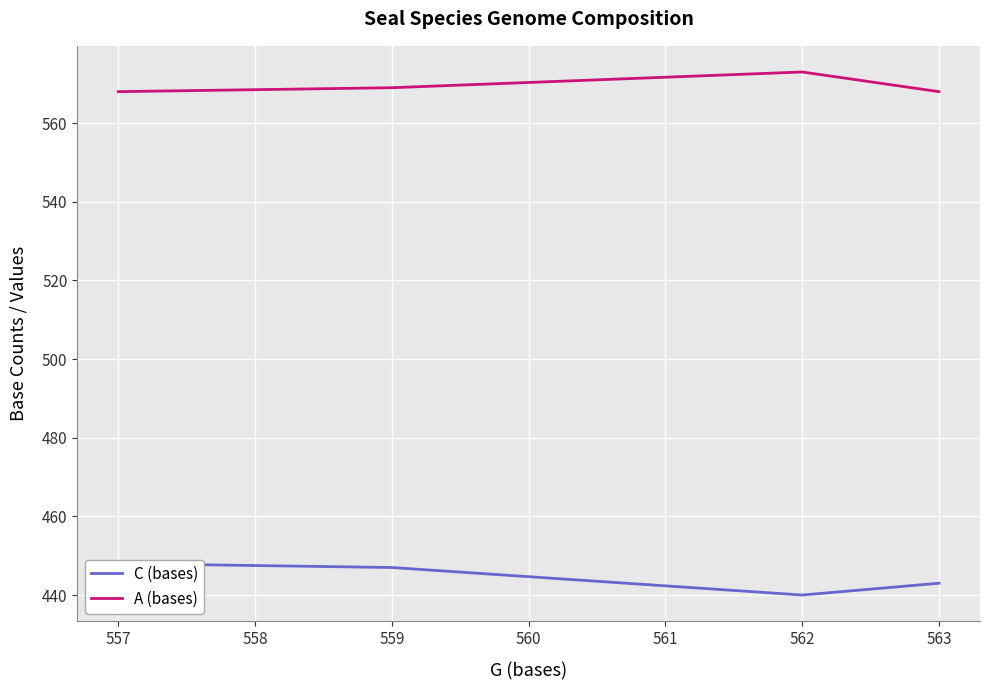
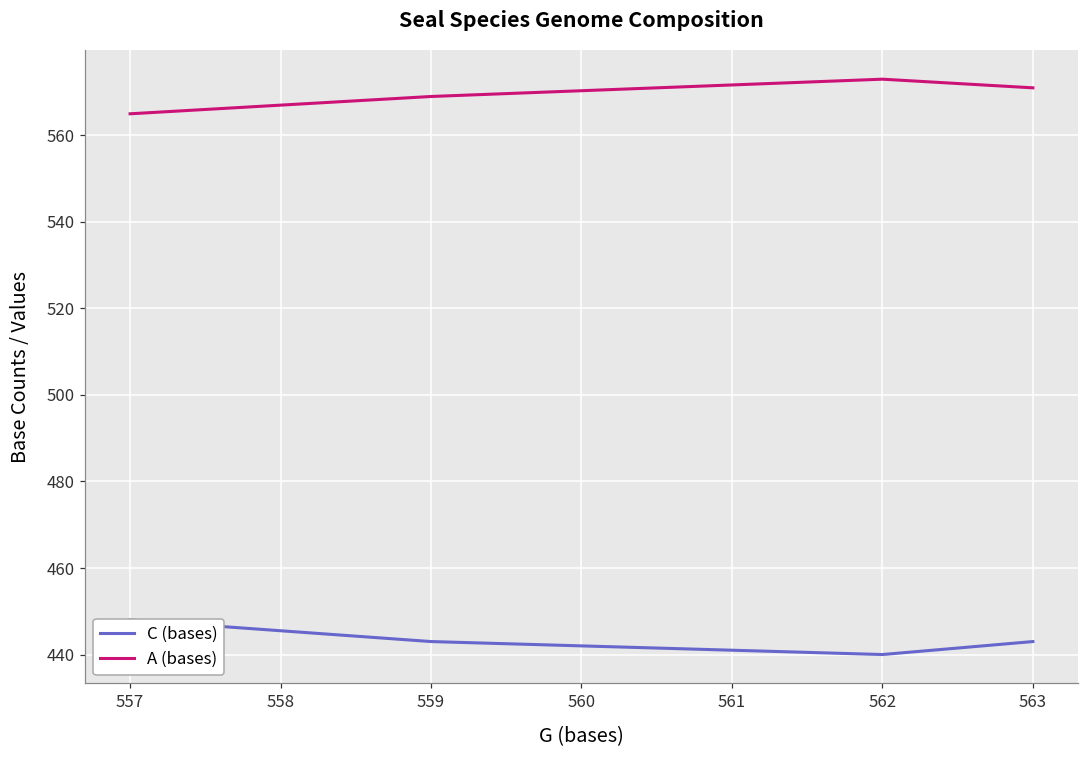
A (bases), 557: 568 -> 565
C (bases), 559: 447 -> 443
A (bases), 563: 568 -> 571
